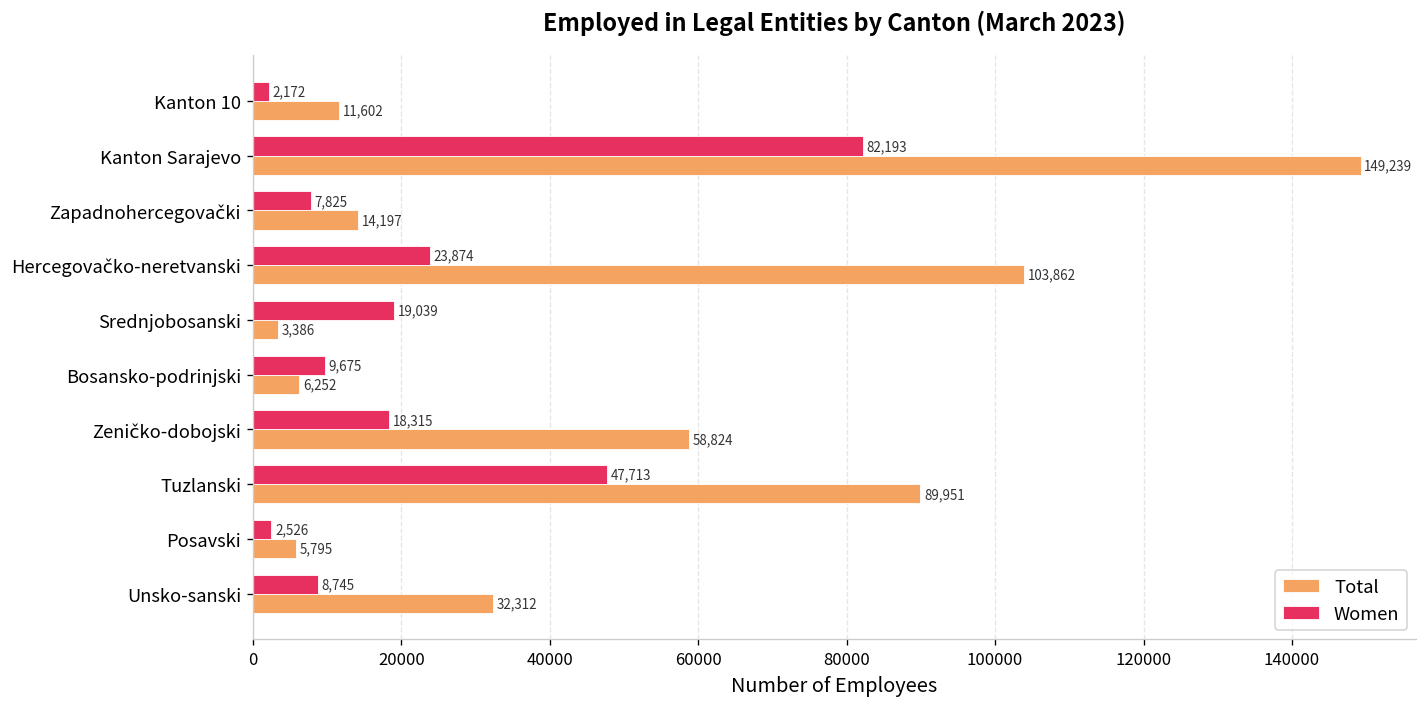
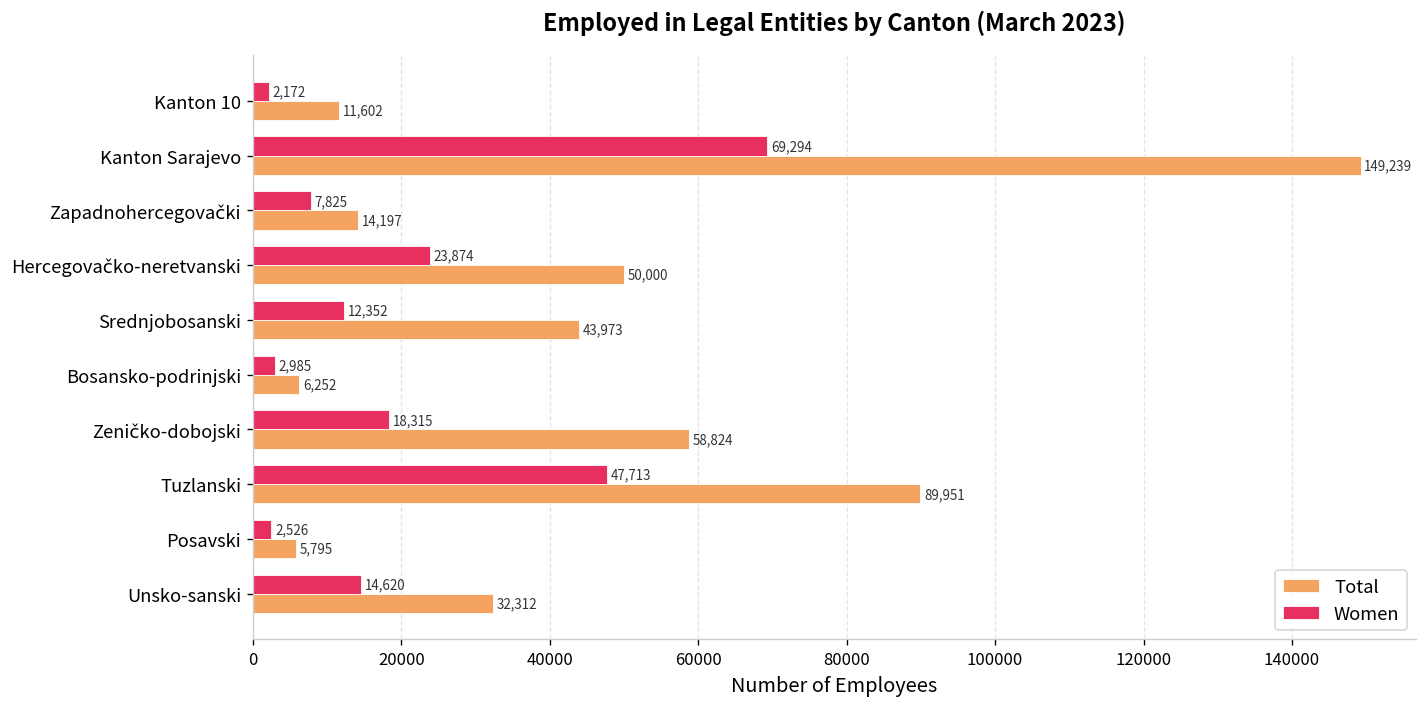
Women, Kanton Sarajevo: 82,193 -> 69,294
Total, Hercegovačko-neretvanski: 103,862 -> 50,000
Women, Srednjobosanski: 19,039 -> 12,352
Total, Srednjobosanski: 3,386 -> 43,973
Women, Bosansko-podrinjski: 9,675 -> 2,985
Women, Unsko-sanski: 8,745 -> 14,620
